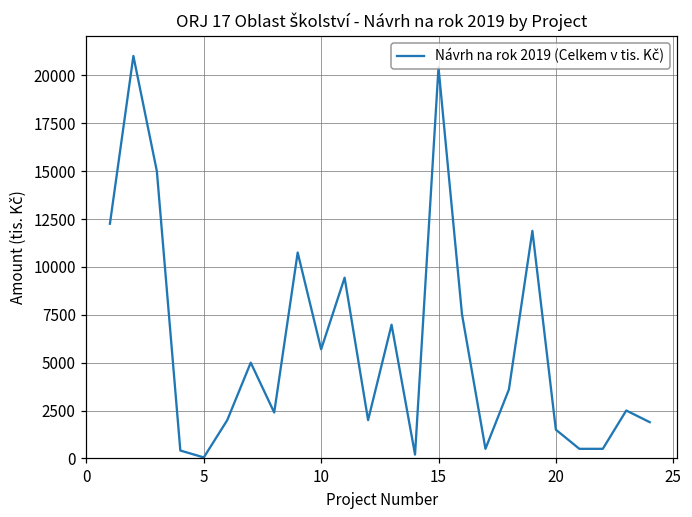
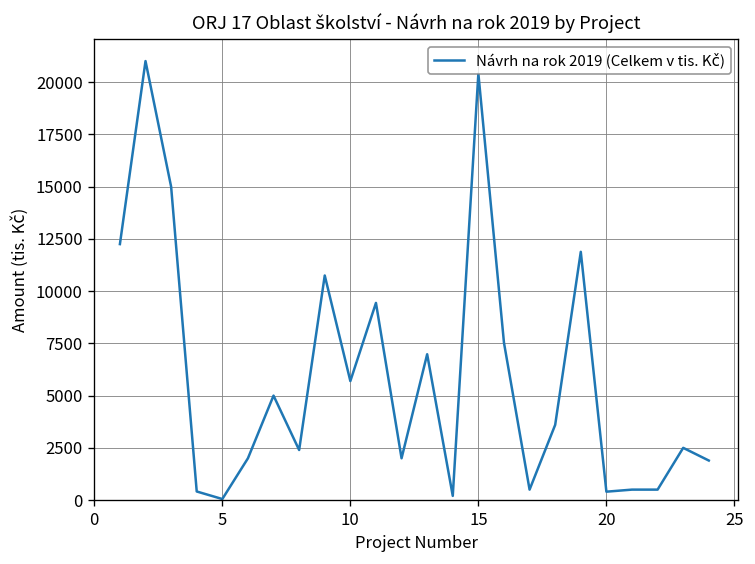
20: 1500 -> 400
